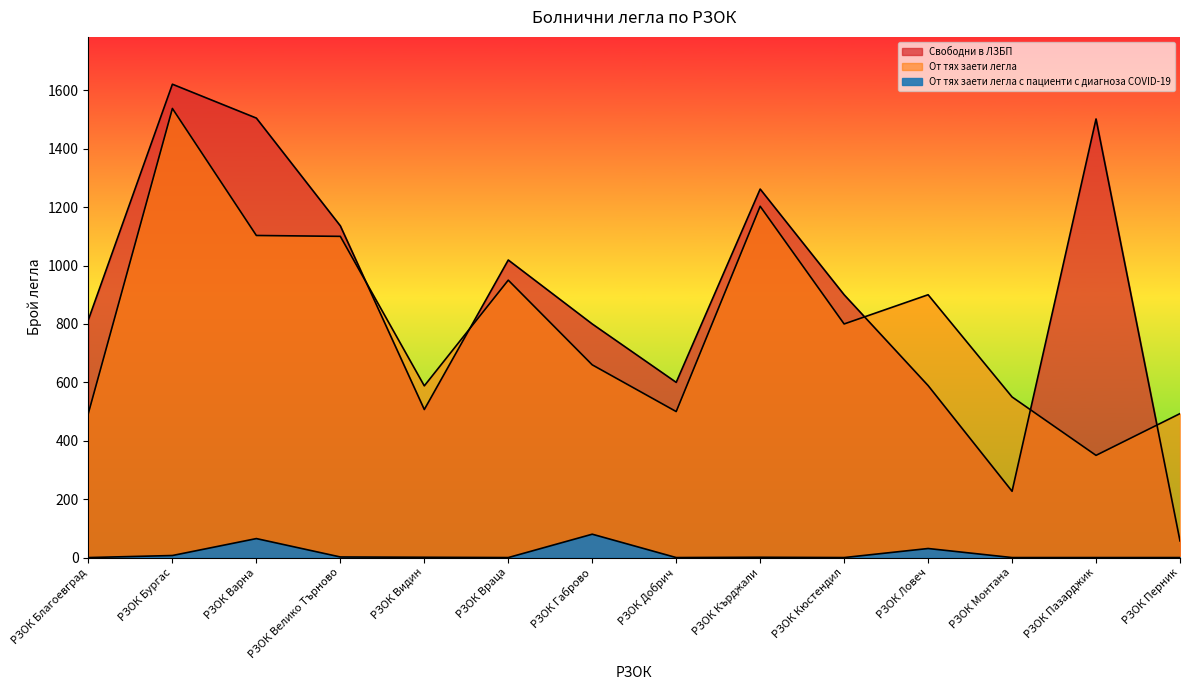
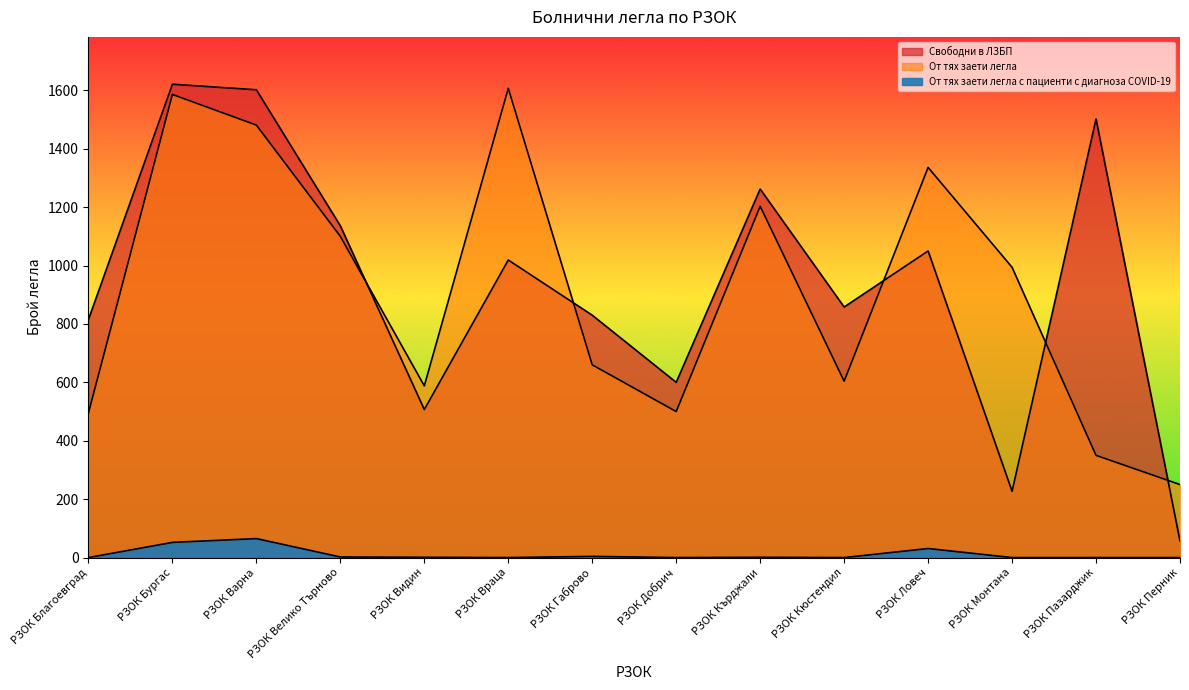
От тях заети легла, РЗОК Бургас: 1540 -> 1590
От тях заети легла с пациенти с диагноза COVID-19, РЗОК Бургас: 10 -> 50
Свободни в ЛЗБП, РЗОК Варна: 1510 -> 1600
От тях заети легла, РЗОК Варна: 1100 -> 1480
От тях заети легла, РЗОК Враца: 950 -> 1610
Свободни в ЛЗБП, РЗОК Габрово: 800 -> 830
От тях заети легла с пациенти с диагноза COVID-19, РЗОК Габрово: 80 -> 0
Свободни в ЛЗБП, РЗОК Кюстендил: 900 -> 860
От тях заети легла, РЗОК Кюстендил: 800 -> 600
Свободни в ЛЗБП, РЗОК Ловеч: 590 -> 1050
От тях заети легла, РЗОК Ловеч: 900 -> 1340
От тях заети легла, РЗОК Монтана: 550 -> 990
От тях заети легла, РЗОК Перник: 490 -> 250
